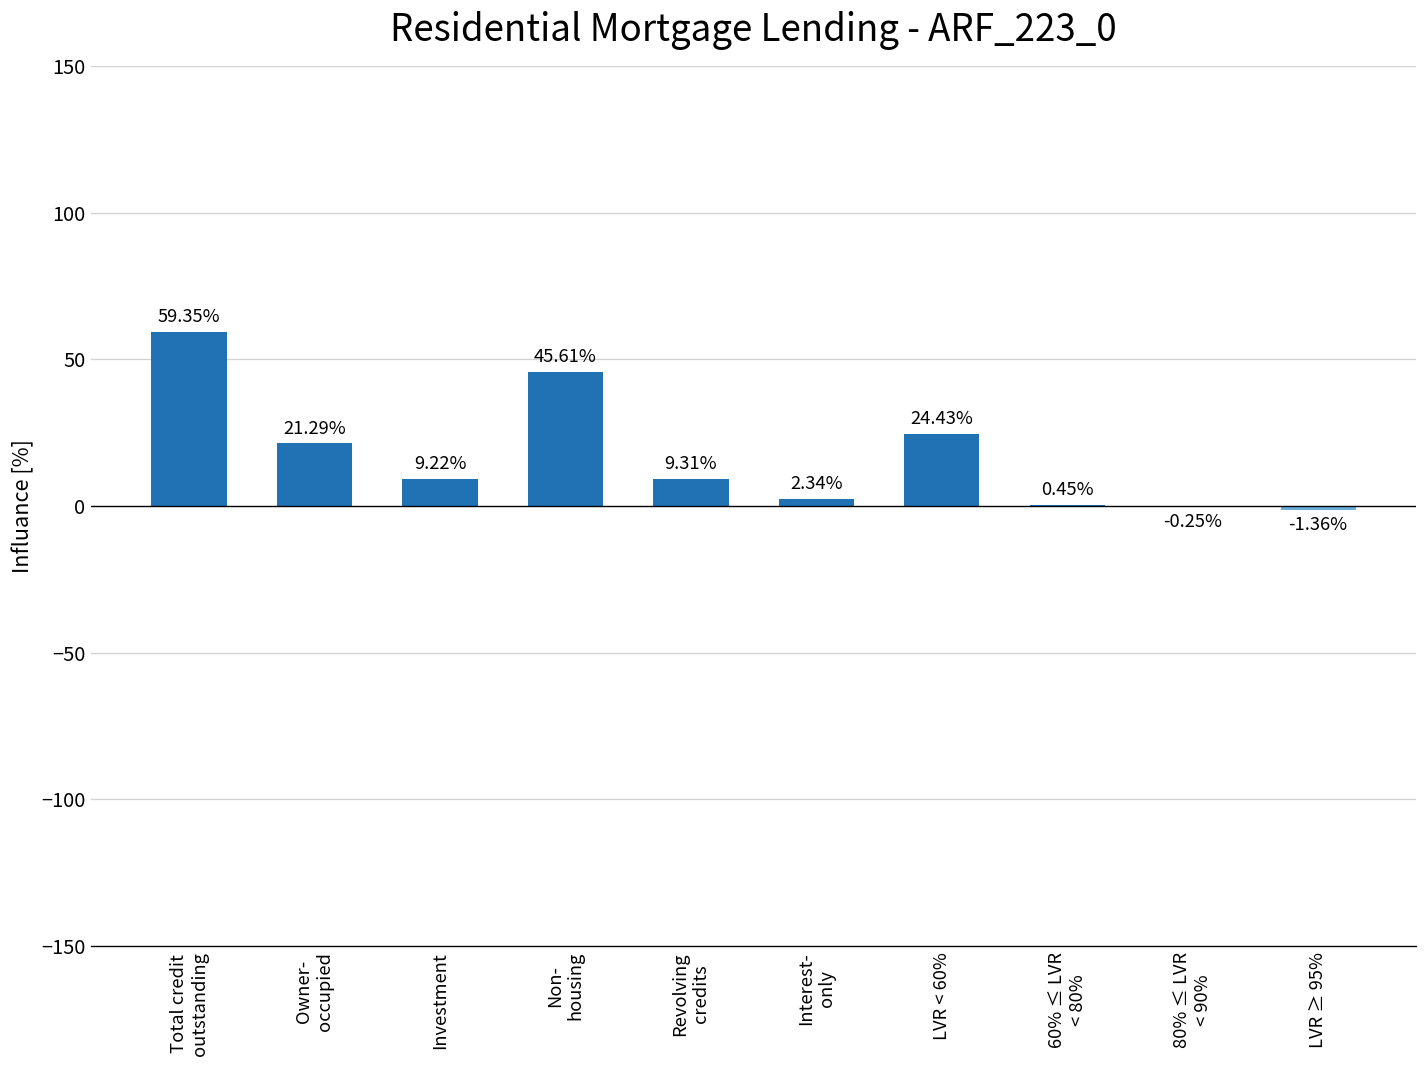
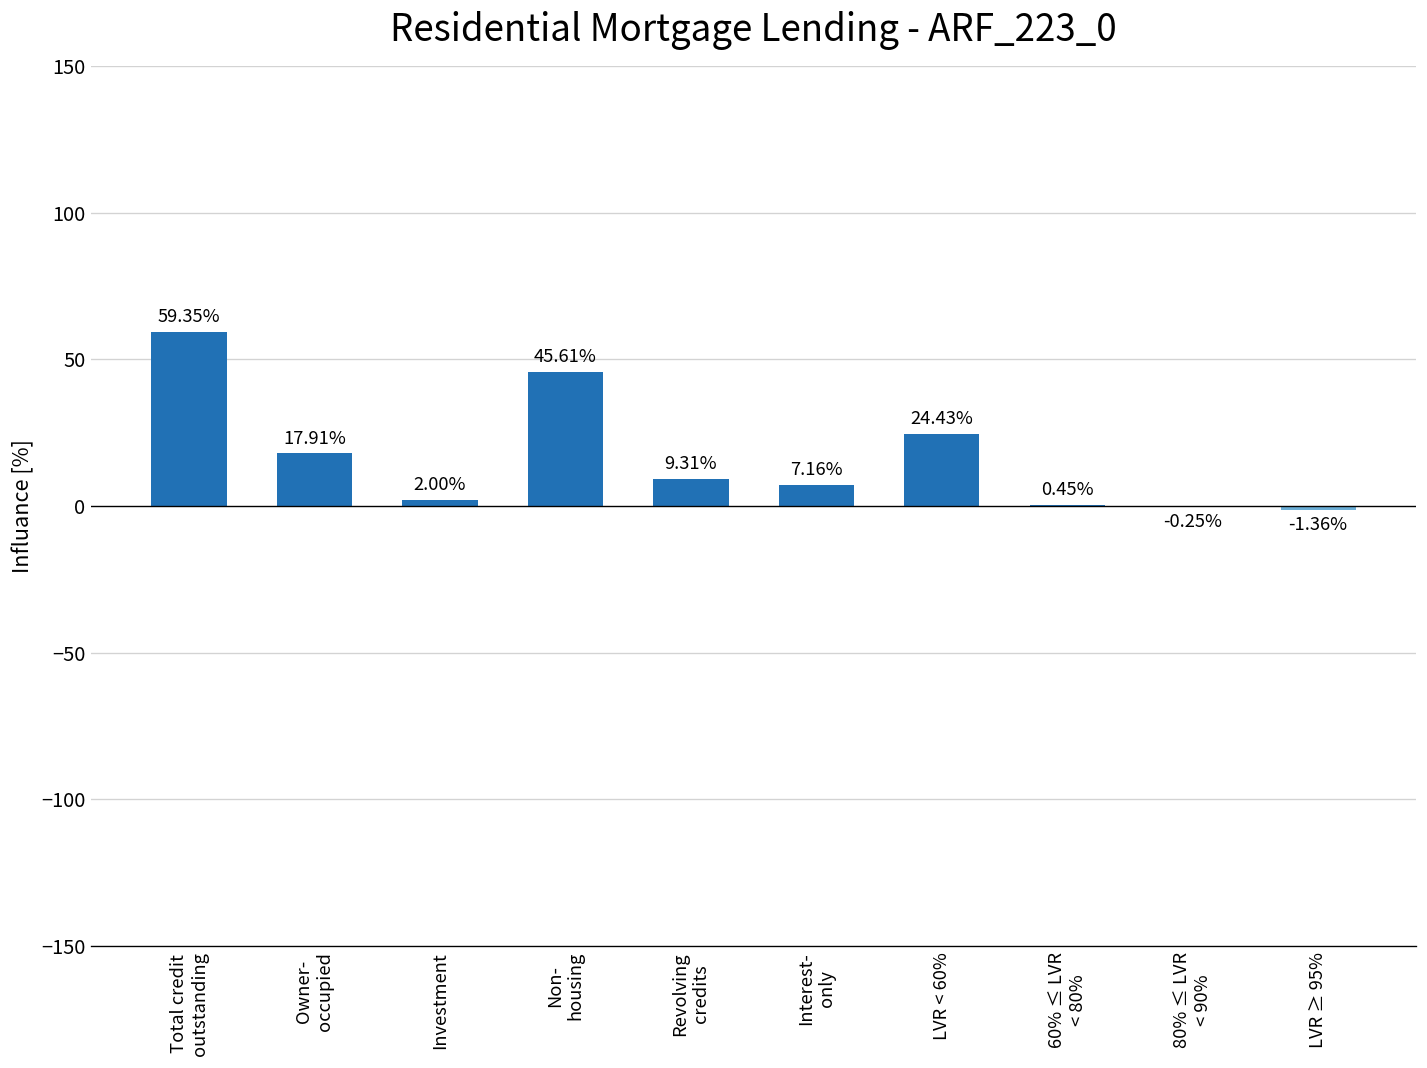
Owner- occupied: 21.29% -> 17.91%
Investment: 9.22% -> 2.00%
Interest- only: 2.34% -> 7.16%
